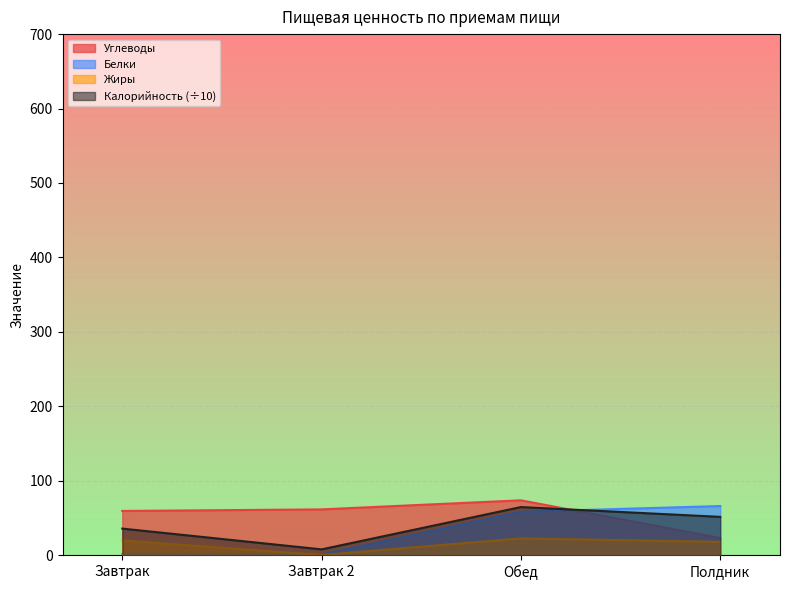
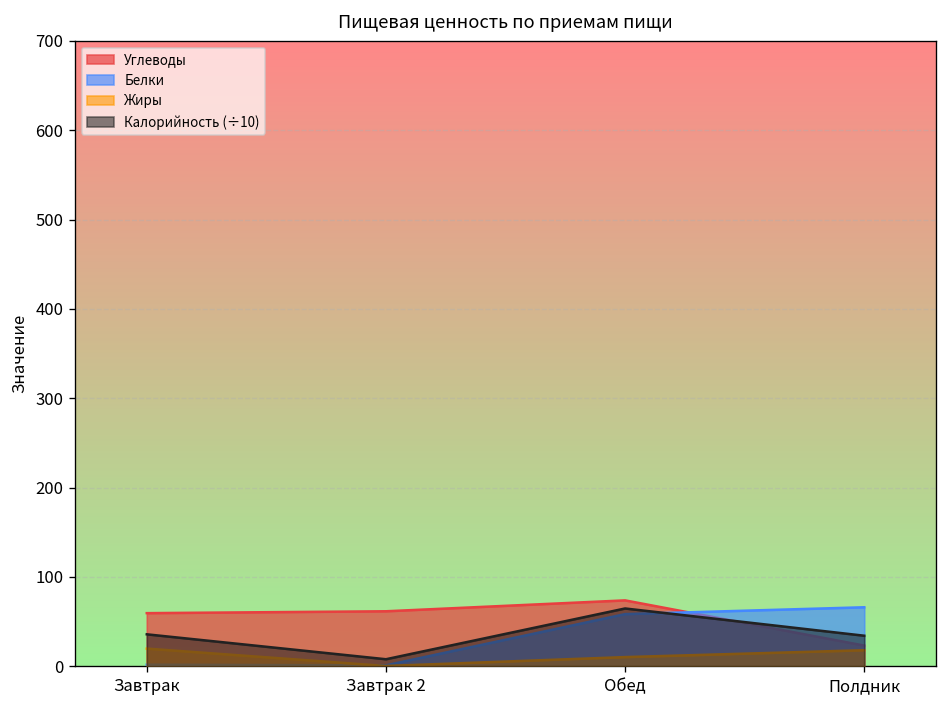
Жиры, Обед: 20 -> 10
Калорийность (÷10), Полдник: 50 -> 30
